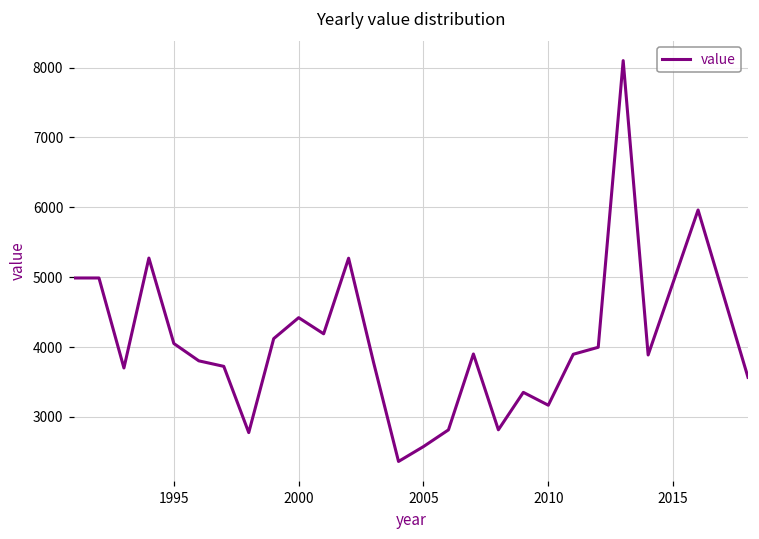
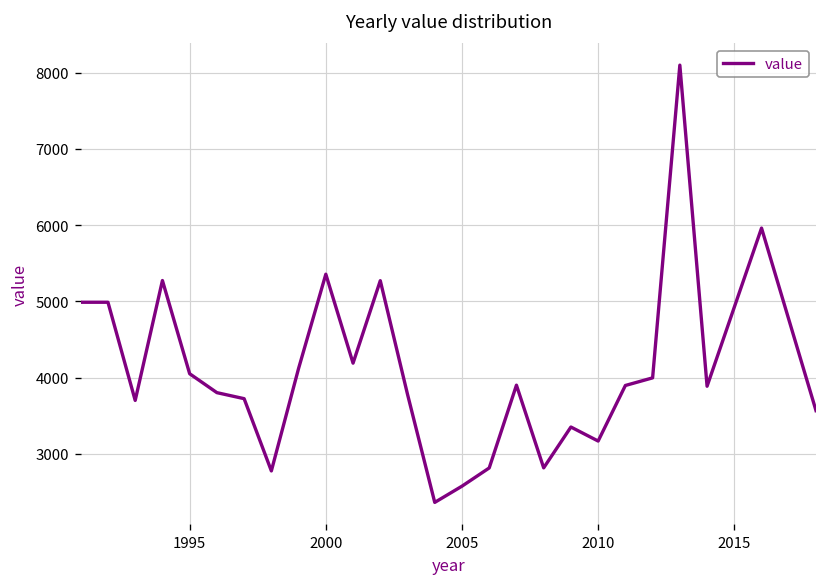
2000: 4400 -> 5400
